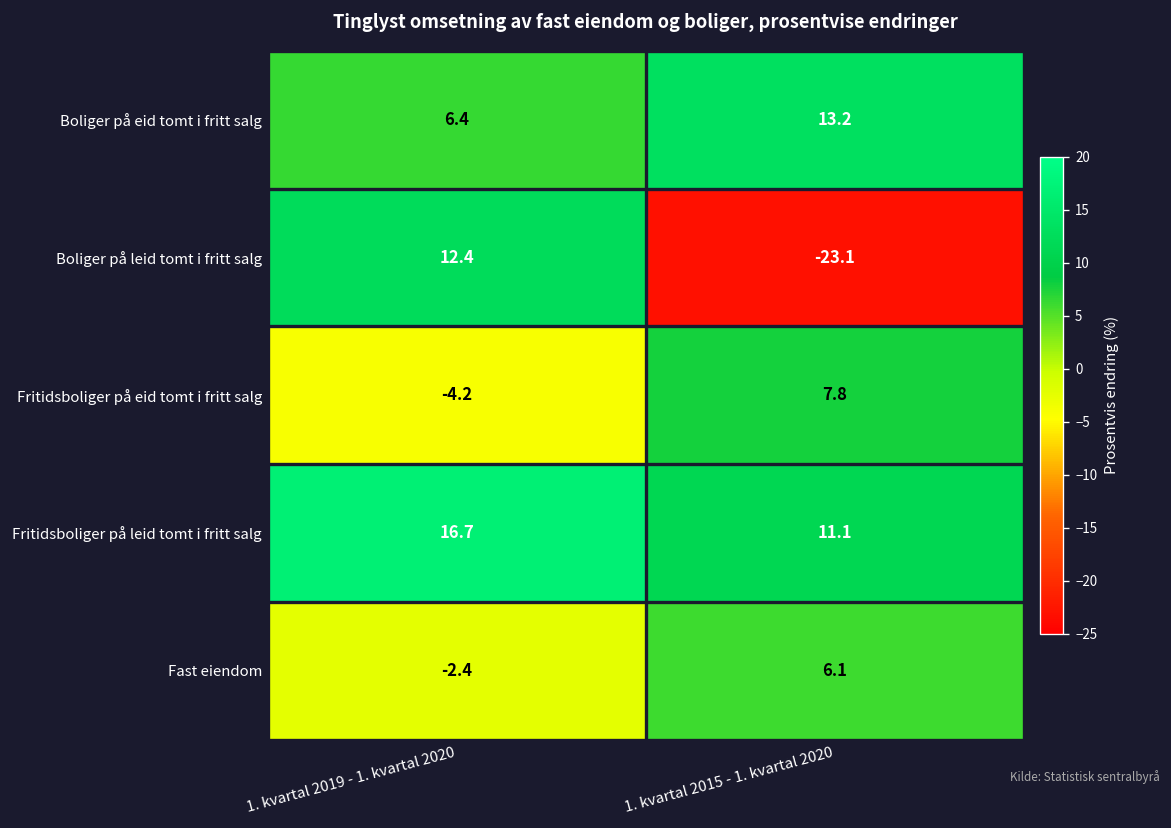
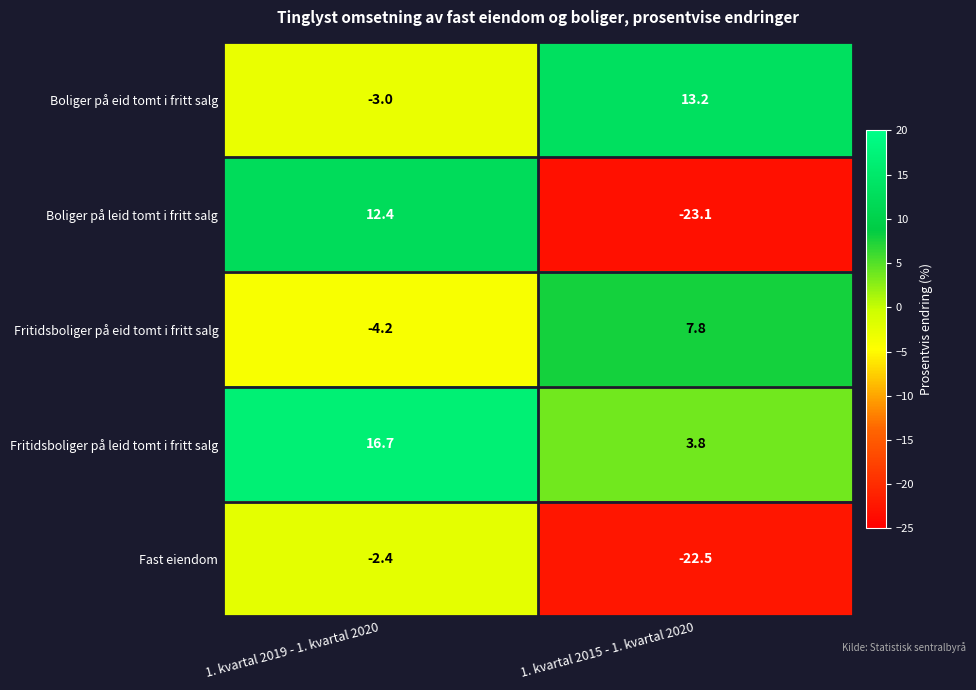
Boliger på eid tomt i fritt salg, 1. kvartal 2019 - 1. kvartal 2020: 6.4 -> -3.0
Fritidsboliger på leid tomt i fritt salg, 1. kvartal 2015 - 1. kvartal 2020: 11.1 -> 3.8
Fast eiendom, 1. kvartal 2015 - 1. kvartal 2020: 6.1 -> -22.5
